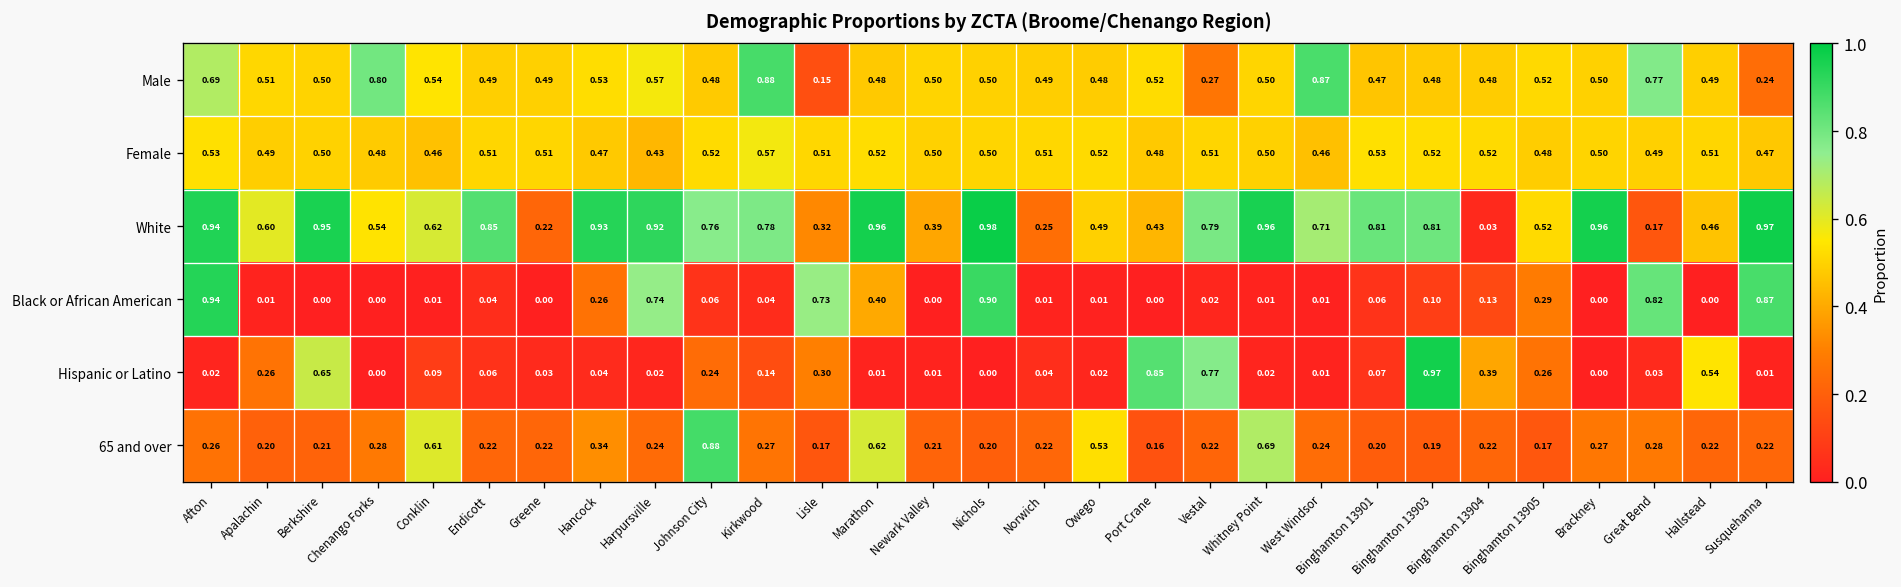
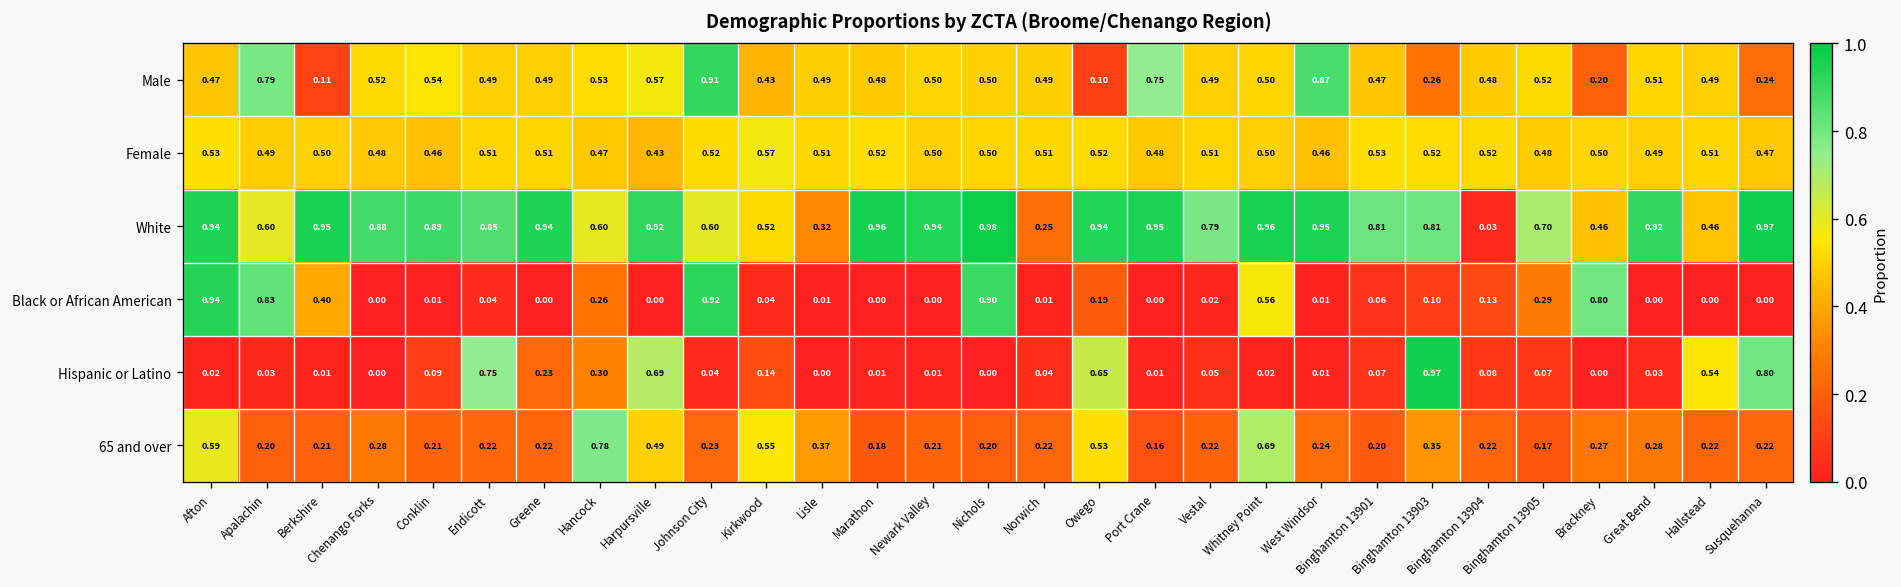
Male, Afton: 0.69 -> 0.47
Male, Apalachin: 0.51 -> 0.79
Male, Berkshire: 0.50 -> 0.11
Male, Chenango Forks: 0.80 -> 0.52
Male, Johnson City: 0.48 -> 0.91
Male, Kirkwood: 0.88 -> 0.43
Male, Lisle: 0.15 -> 0.49
Male, Owego: 0.48 -> 0.10
Male, Port Crane: 0.52 -> 0.75
Male, Vestal: 0.27 -> 0.49
Male, Binghamton 13903: 0.48 -> 0.26
Male, Brackney: 0.50 -> 0.20
Male, Great Bend: 0.77 -> 0.51
White, Chenango Forks: 0.54 -> 0.88
White, Conklin: 0.62 -> 0.89
White, Greene: 0.22 -> 0.94
White, Hancock: 0.93 -> 0.60
White, Johnson City: 0.76 -> 0.60
White, Kirkwood: 0.78 -> 0.52
White, Newark Valley: 0.39 -> 0.94
White, Owego: 0.49 -> 0.94
White, Port Crane: 0.43 -> 0.95
White, West Windsor: 0.71 -> 0.95
White, Binghamton 13905: 0.52 -> 0.70
White, Brackney: 0.96 -> 0.46
White, Great Bend: 0.17 -> 0.92
Black or African American, Apalachin: 0.01 -> 0.83
Black or African American, Berkshire: 0.00 -> 0.40
Black or African American, Harpursville: 0.74 -> 0.00
Black or African American, Johnson City: 0.06 -> 0.92
Black or African American, Lisle: 0.73 -> 0.01
Black or African American, Marathon: 0.40 -> 0.00
Black or African American, Owego: 0.01 -> 0.19
Black or African American, Whitney Point: 0.01 -> 0.56
Black or African American, Brackney: 0.00 -> 0.80
Black or African American, Great Bend: 0.82 -> 0.00
Black or African American, Susquehanna: 0.87 -> 0.00
Hispanic or Latino, Apalachin: 0.26 -> 0.03
Hispanic or Latino, Berkshire: 0.65 -> 0.01
Hispanic or Latino, Endicott: 0.06 -> 0.75
Hispanic or Latino, Greene: 0.03 -> 0.23
Hispanic or Latino, Hancock: 0.04 -> 0.30
Hispanic or Latino, Harpursville: 0.02 -> 0.69
Hispanic or Latino, Johnson City: 0.24 -> 0.04
Hispanic or Latino, Lisle: 0.30 -> 0.00
Hispanic or Latino, Owego: 0.02 -> 0.65
Hispanic or Latino, Port Crane: 0.85 -> 0.01
Hispanic or Latino, Vestal: 0.77 -> 0.05
Hispanic or Latino, Binghamton 13904: 0.39 -> 0.08
Hispanic or Latino, Binghamton 13905: 0.26 -> 0.07
Hispanic or Latino, Susquehanna: 0.01 -> 0.80
65 and over, Afton: 0.26 -> 0.59
65 and over, Conklin: 0.61 -> 0.21
65 and over, Hancock: 0.34 -> 0.78
65 and over, Harpursville: 0.24 -> 0.49
65 and over, Johnson City: 0.88 -> 0.23
65 and over, Kirkwood: 0.27 -> 0.55
65 and over, Lisle: 0.17 -> 0.37
65 and over, Marathon: 0.62 -> 0.18
65 and over, Binghamton 13903: 0.19 -> 0.35
